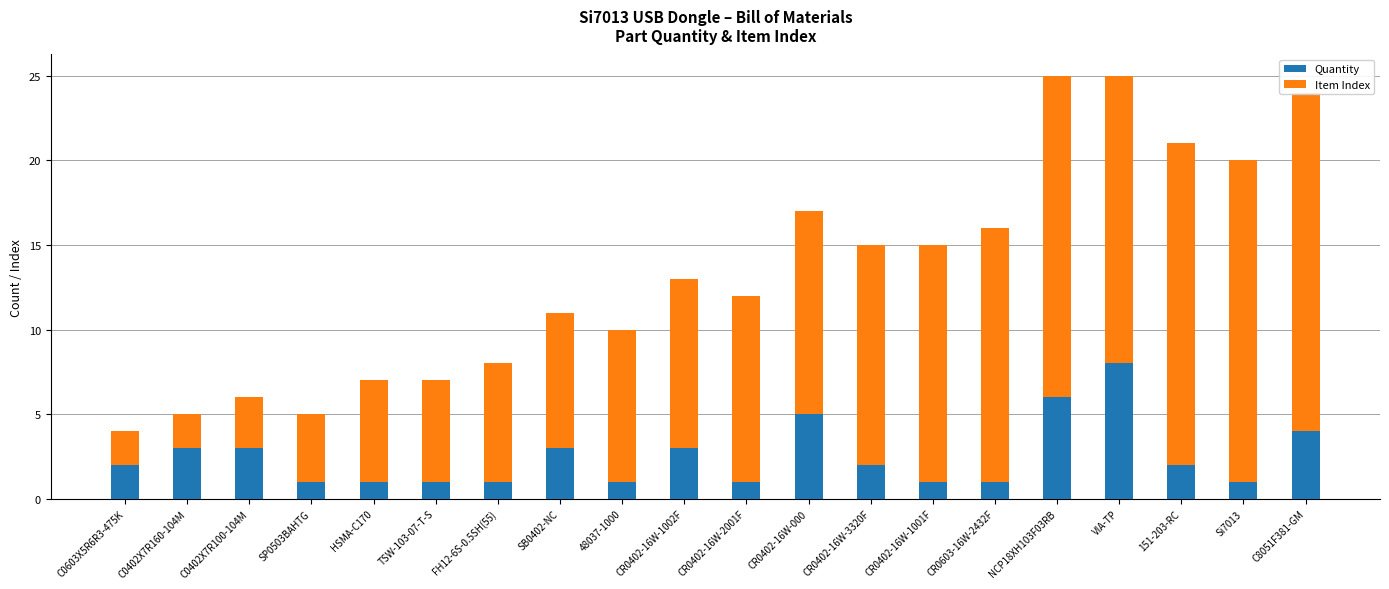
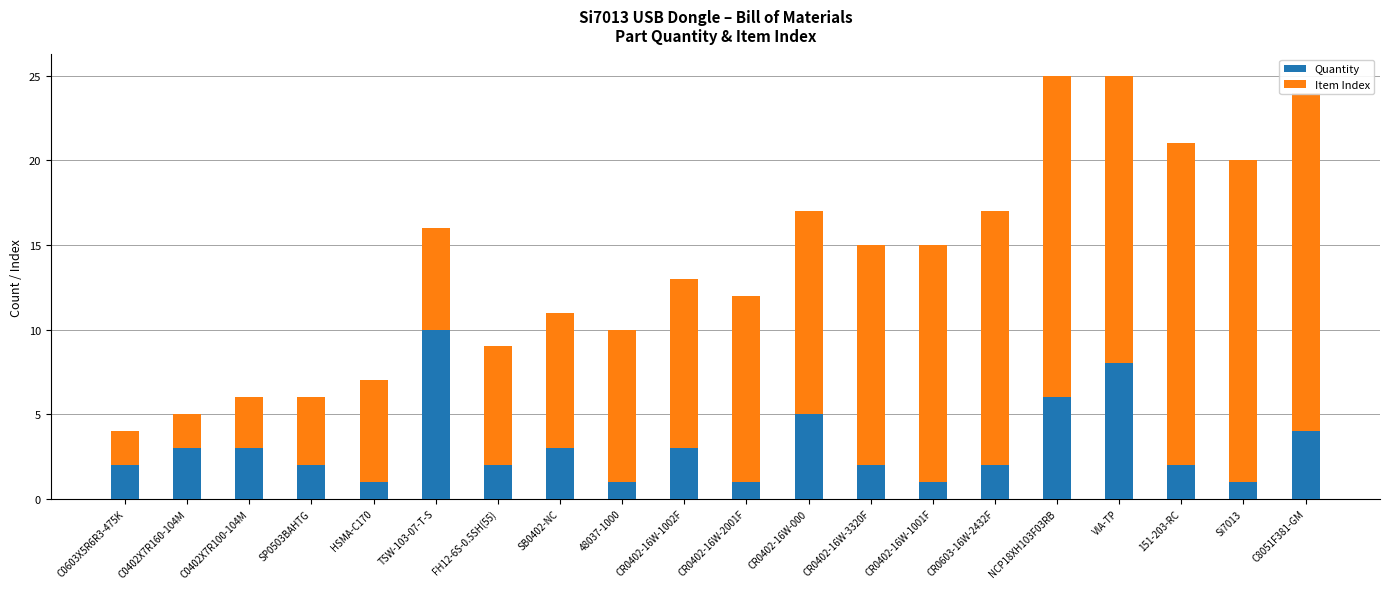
Quantity, SP0503BAHTG: 1 -> 2
Quantity, TSW-103-07-T-S: 1 -> 10
Quantity, FH12-6S-0.5SH(55): 1 -> 2
Quantity, CR0603-16W-2432F: 1 -> 2
